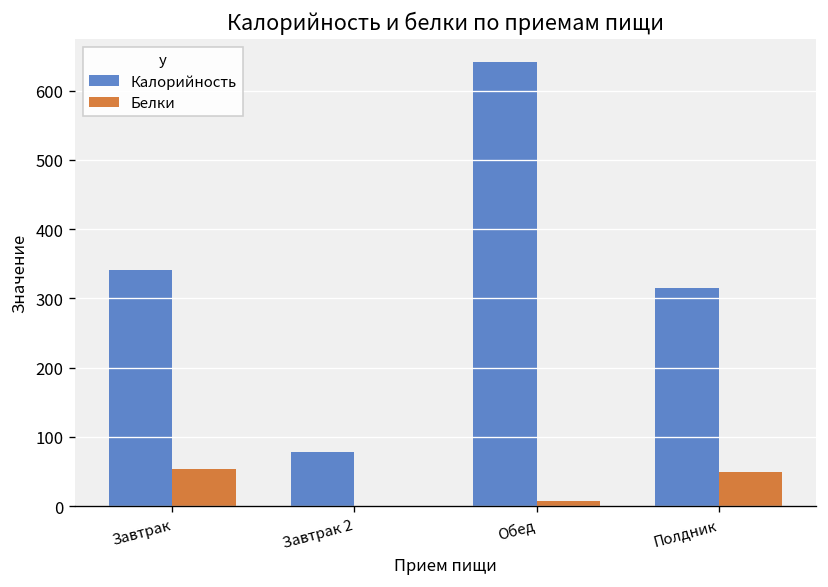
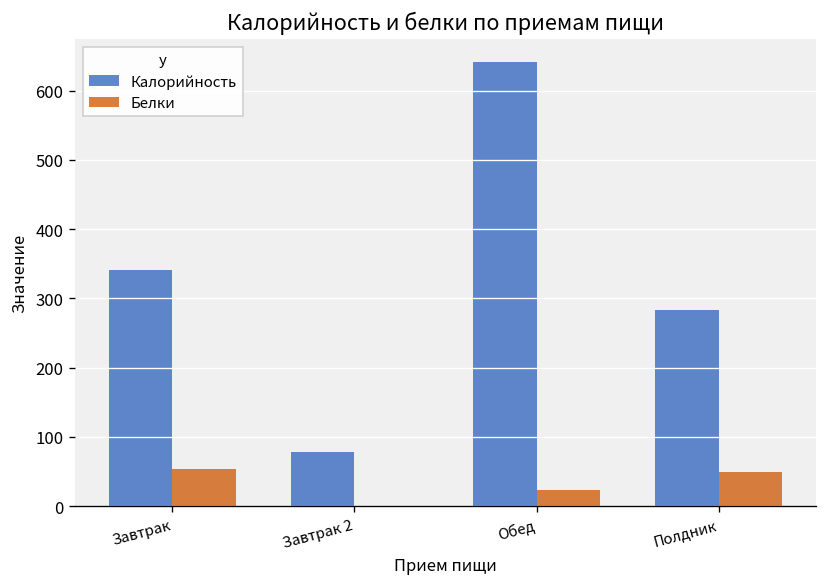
Белки, Обед: 10 -> 20
Калорийность, Полдник: 320 -> 280
